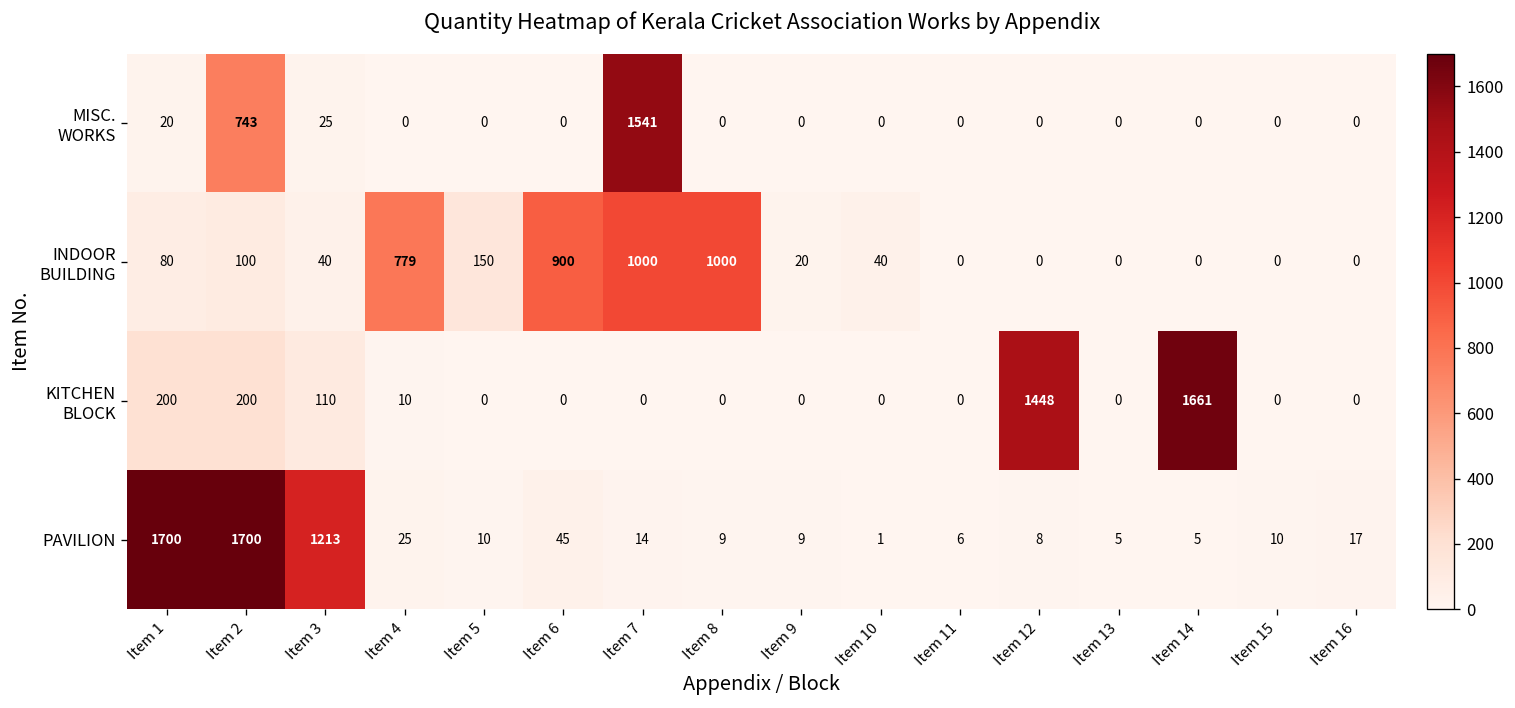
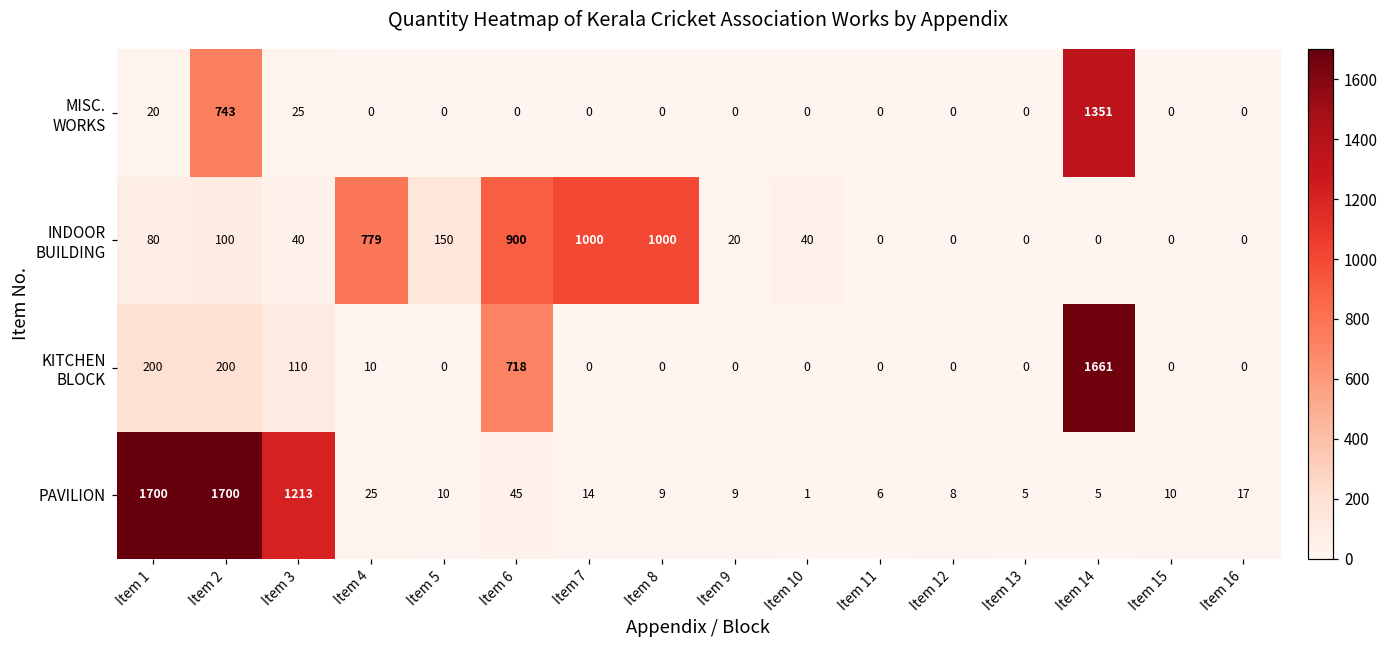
MISC. WORKS, Item 7: 1541 -> 0
MISC. WORKS, Item 14: 0 -> 1351
KITCHEN BLOCK, Item 6: 0 -> 718
KITCHEN BLOCK, Item 12: 1448 -> 0
